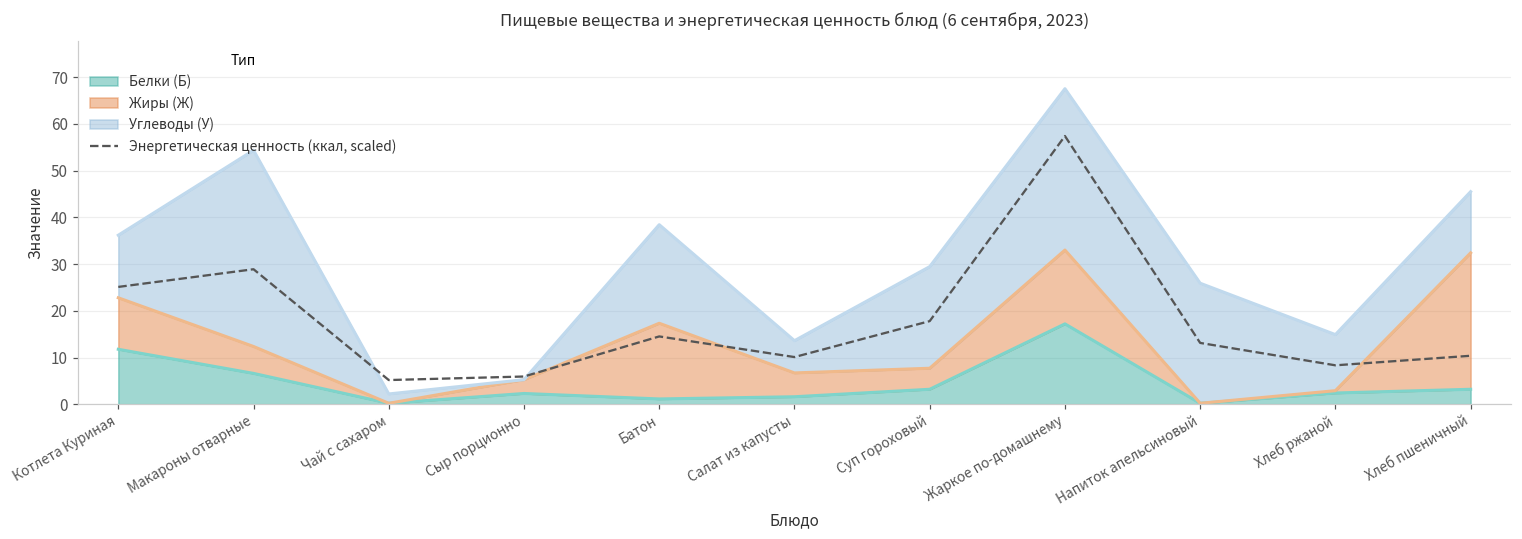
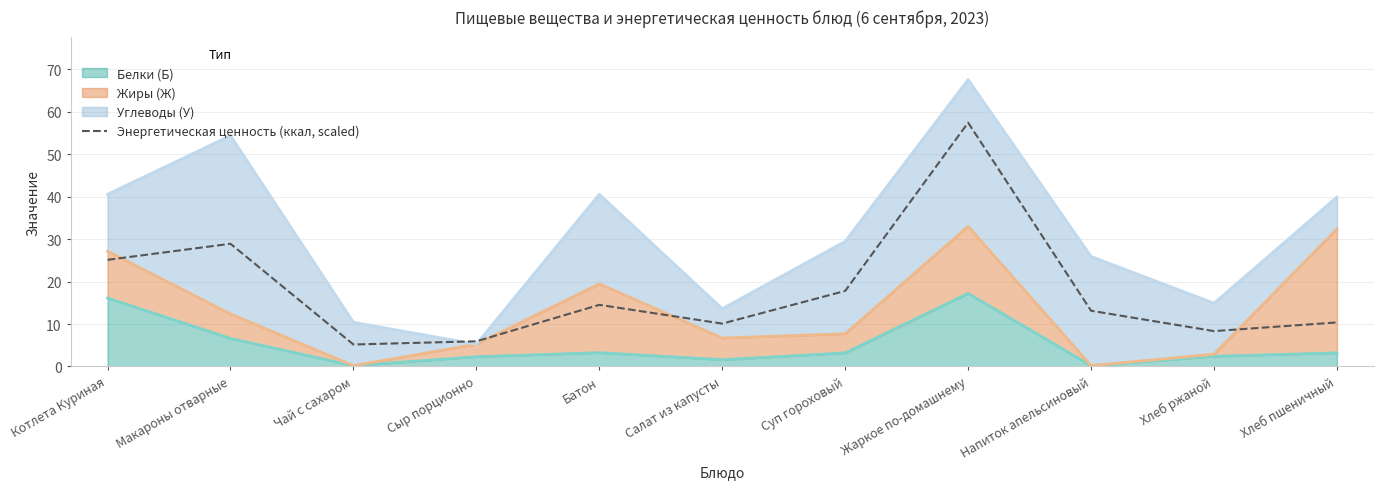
Белки (Б), Котлета Куриная: 12 -> 16
Углеводы (У), Чай с сахаром: 2 -> 10
Белки (Б), Батон: 1 -> 3
Углеводы (У), Хлеб пшеничный: 13 -> 8
